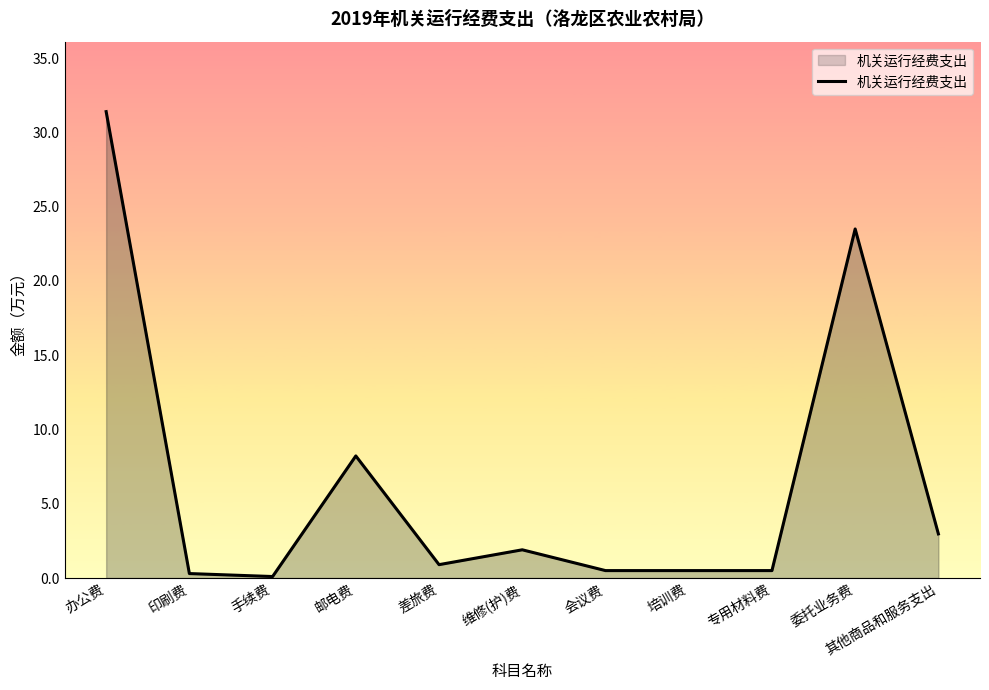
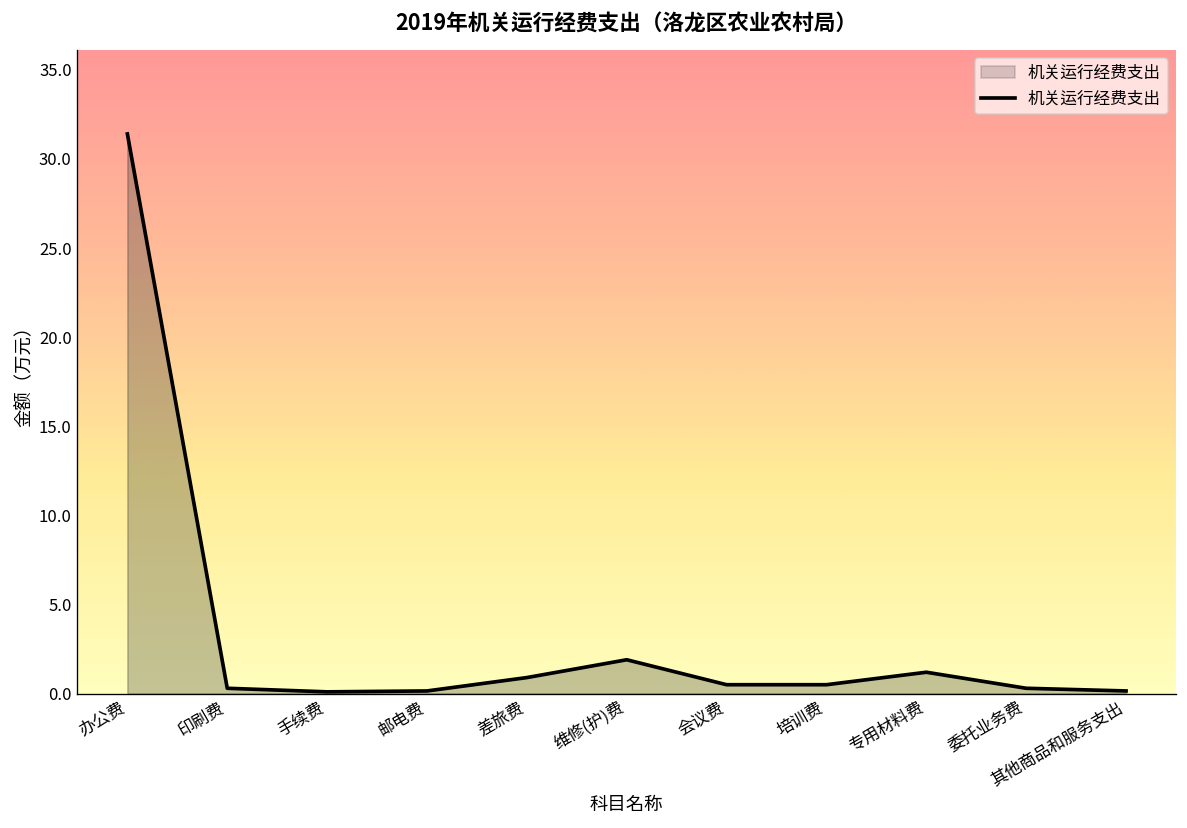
邮电费: 8.2 -> 0.2
专用材料费: 0.5 -> 1.2
委托业务费: 23.5 -> 0.3
其他商品和服务支出: 3.0 -> 0.2
